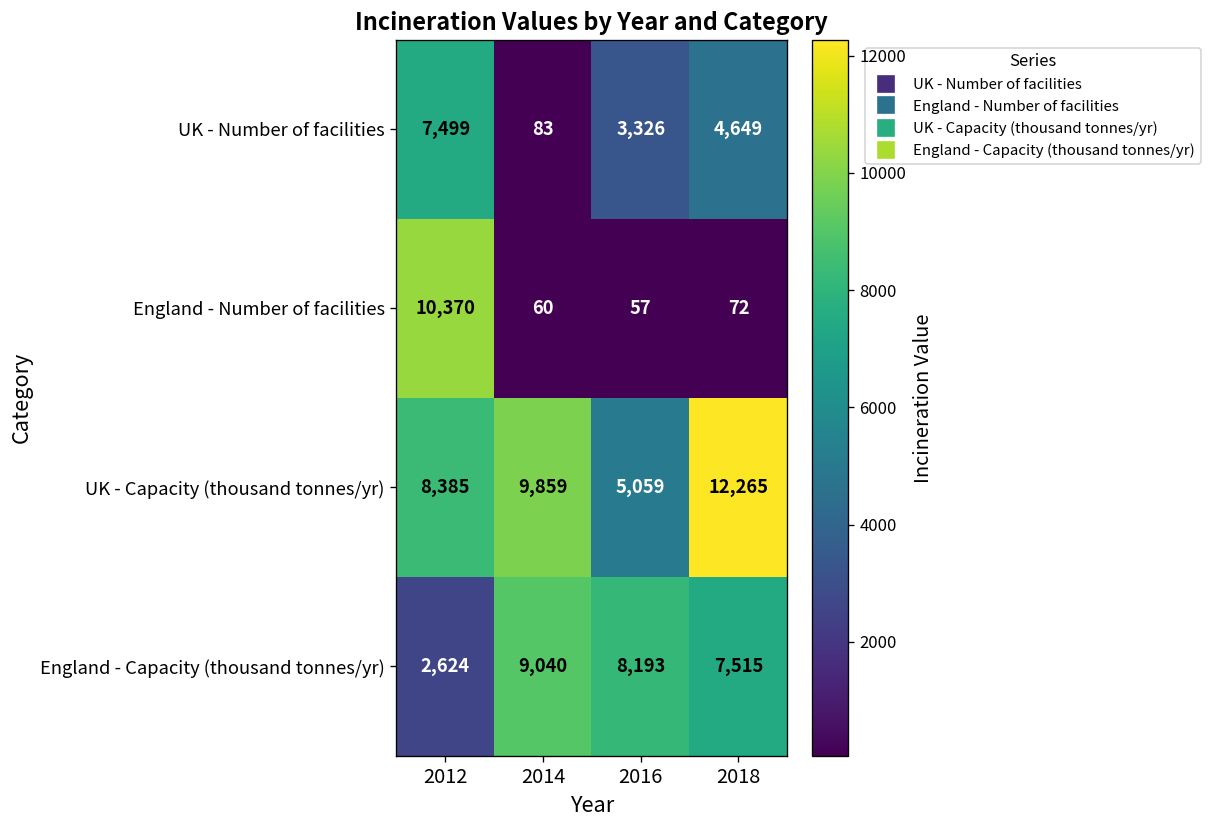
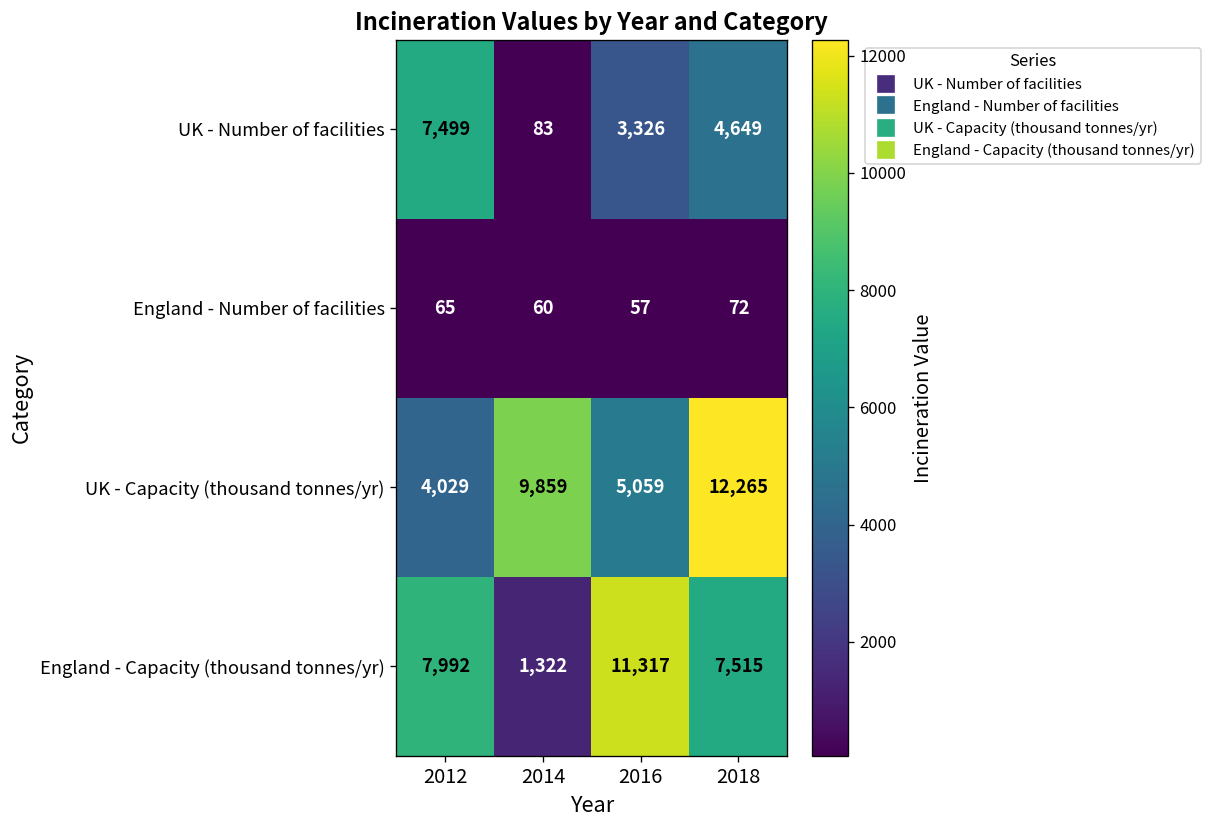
England - Number of facilities, 2012: 10,370 -> 65
UK - Capacity (thousand tonnes/yr), 2012: 8,385 -> 4,029
England - Capacity (thousand tonnes/yr), 2012: 2,624 -> 7,992
England - Capacity (thousand tonnes/yr), 2014: 9,040 -> 1,322
England - Capacity (thousand tonnes/yr), 2016: 8,193 -> 11,317
